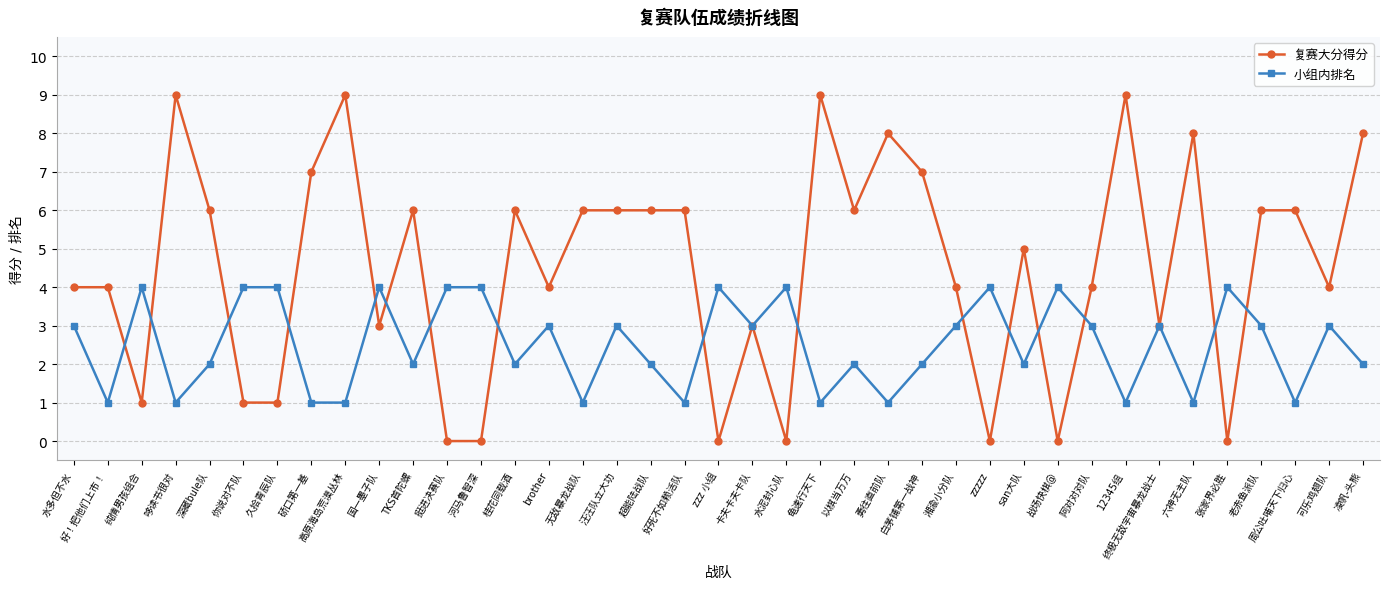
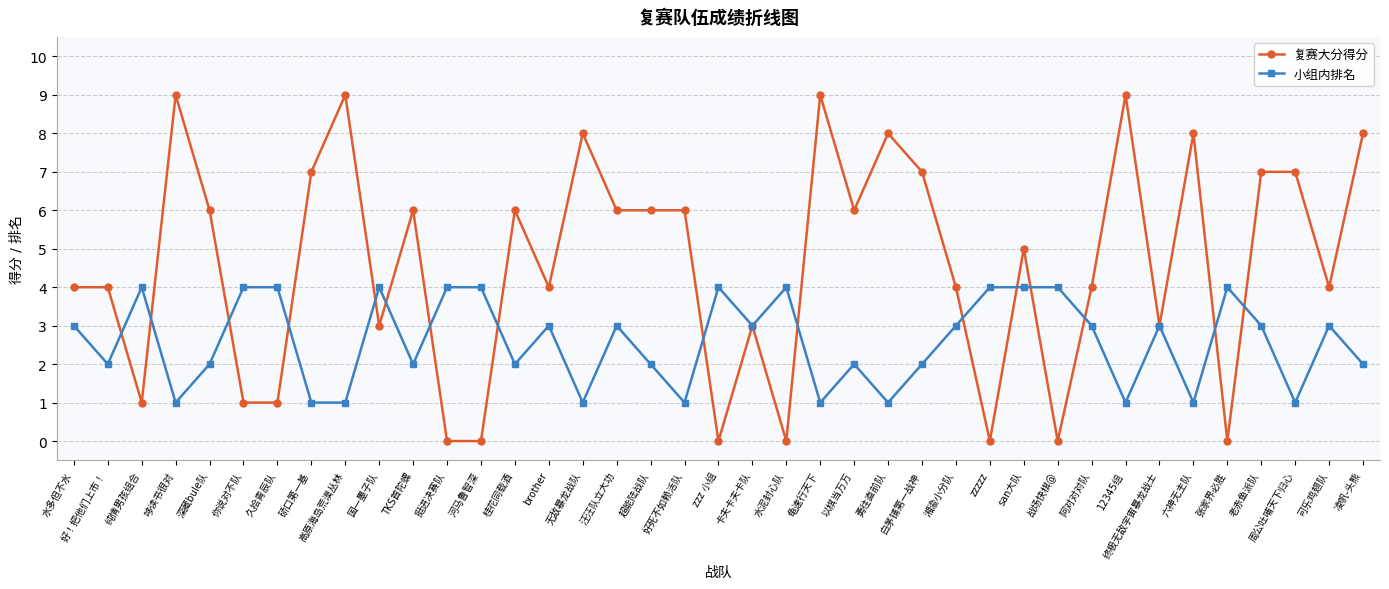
小组内排名, 好！把他们上市！: 1 -> 2
复赛大分得分, 无敌暴龙战队: 6 -> 8
小组内排名, san大队: 2 -> 4
复赛大分得分, 老赤鱼派队: 6 -> 7
复赛大分得分, 周公吐哺天下归心: 6 -> 7
